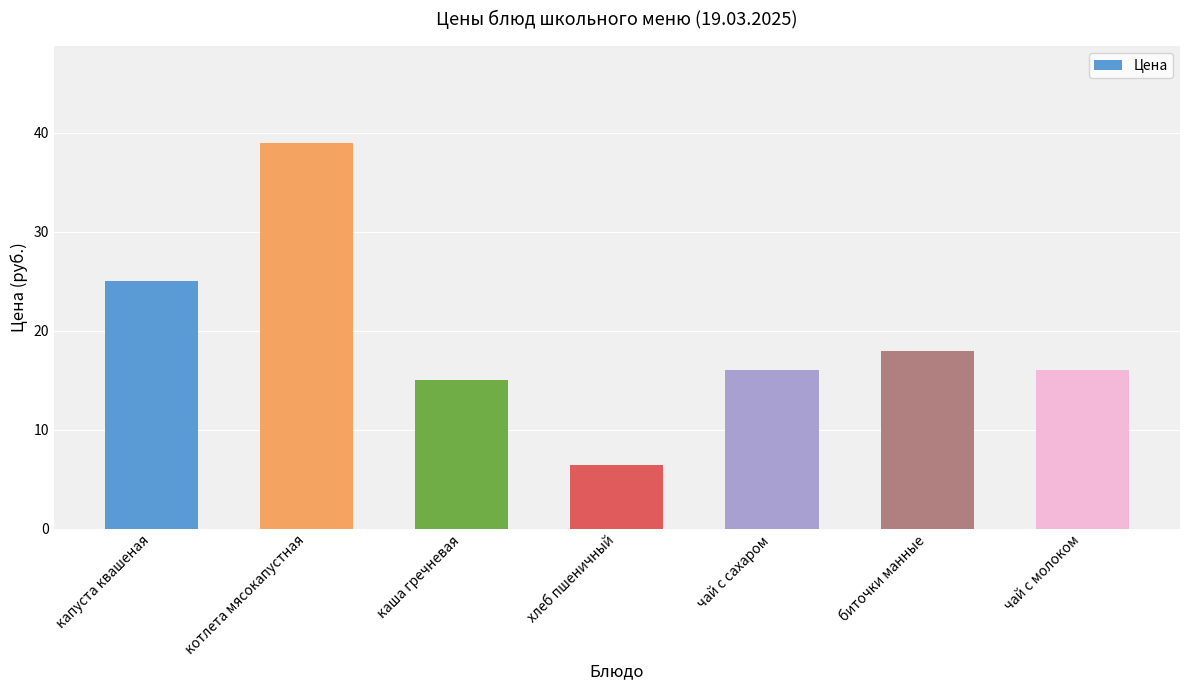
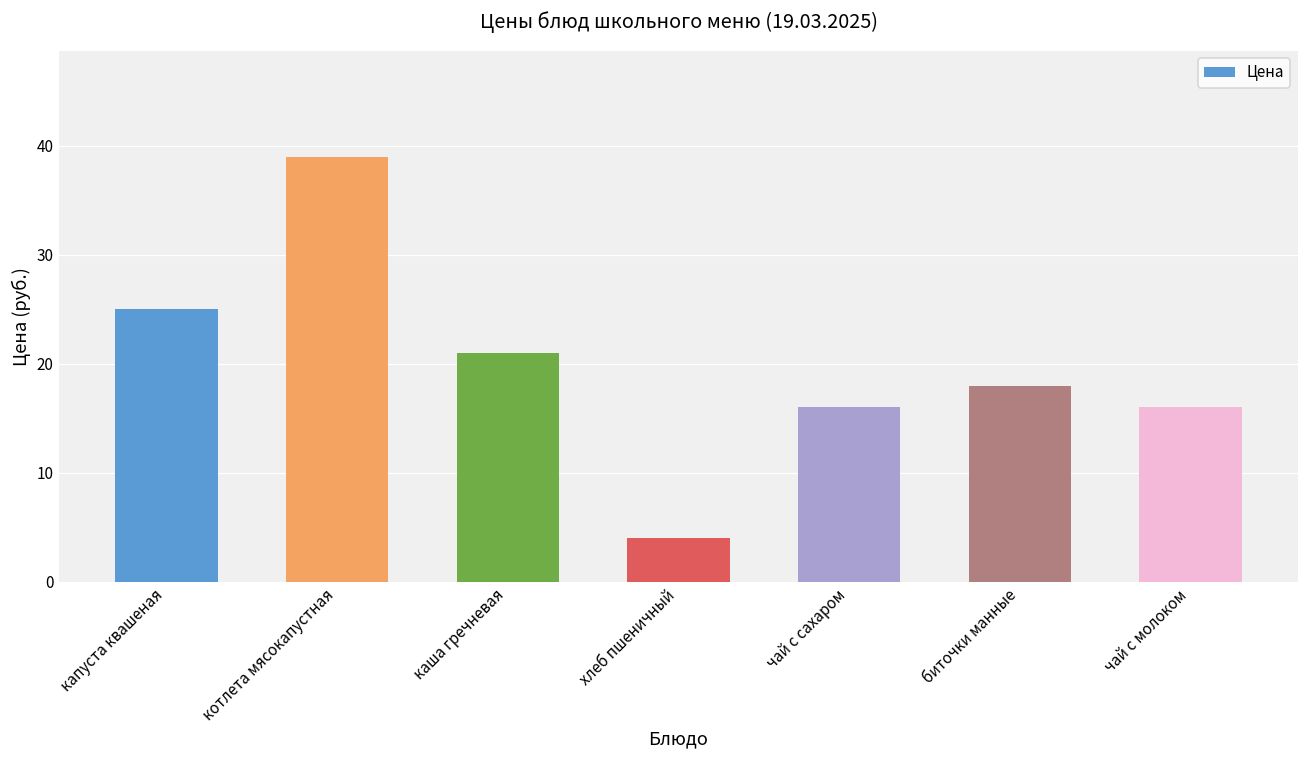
каша гречневая: 15 -> 21
хлеб пшеничный: 6 -> 4
